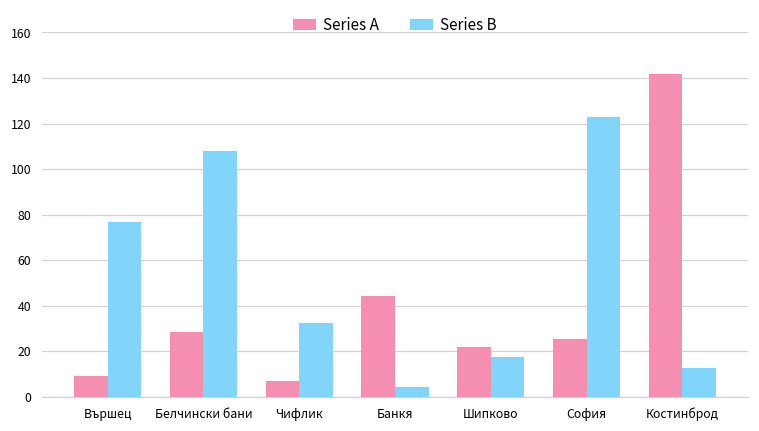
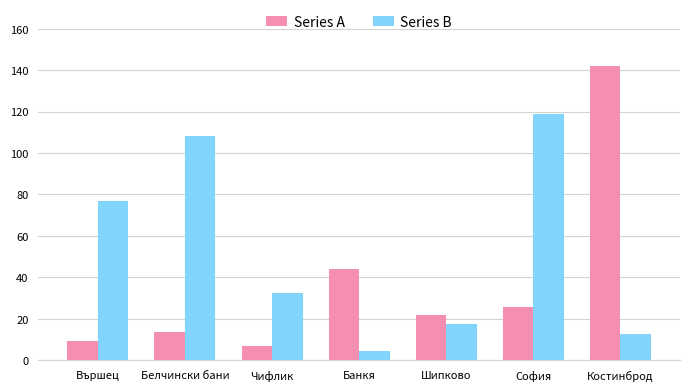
Series A, Белчински бани: 28 -> 14
Series B, София: 123 -> 119
